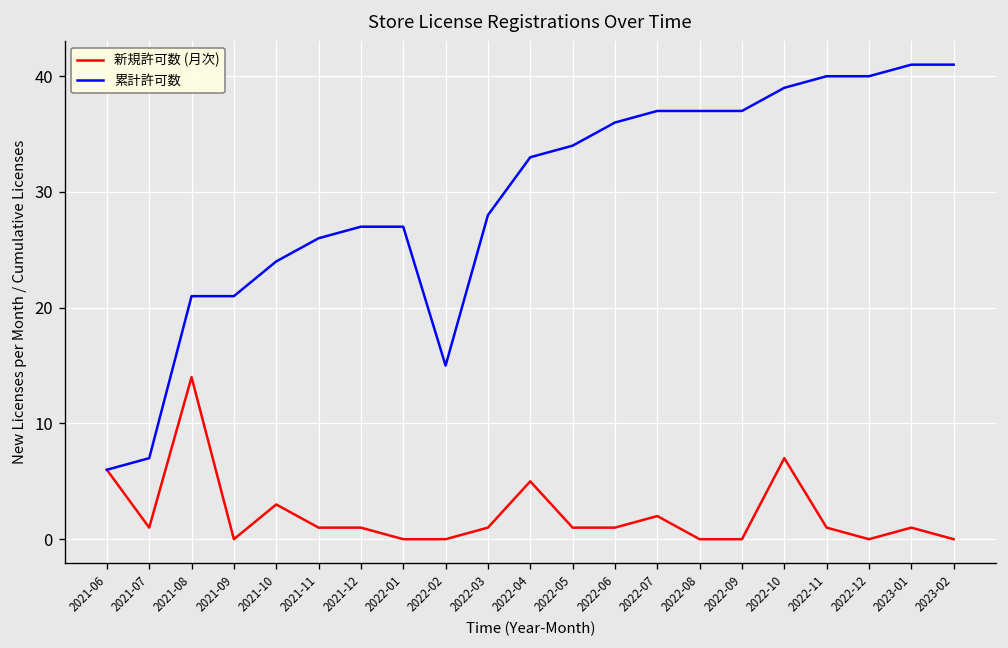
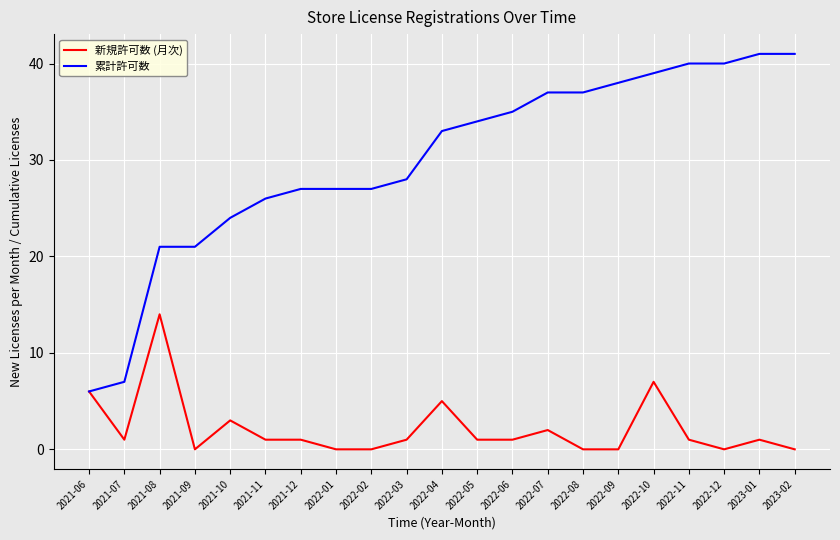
累計許可数, 2022-02: 15 -> 27
累計許可数, 2022-06: 36 -> 35
累計許可数, 2022-09: 37 -> 38
